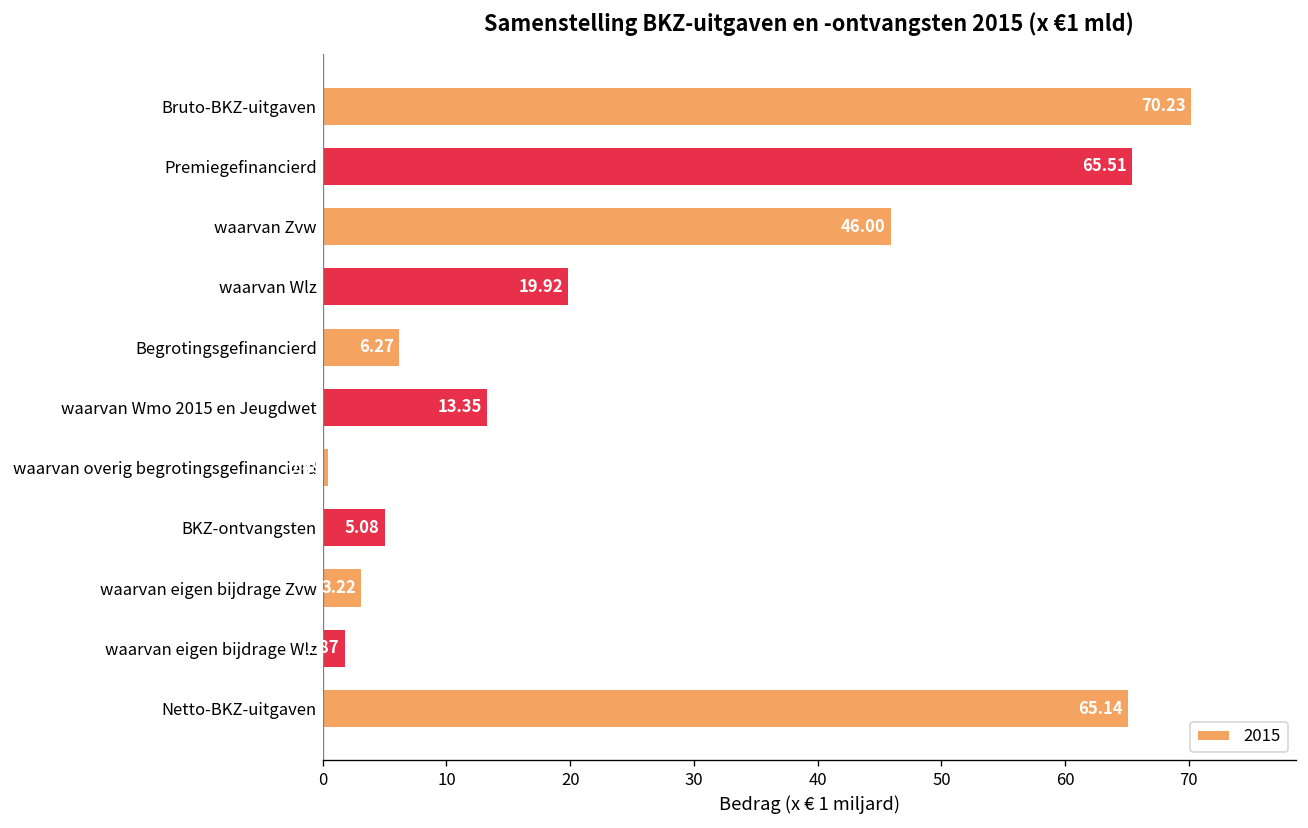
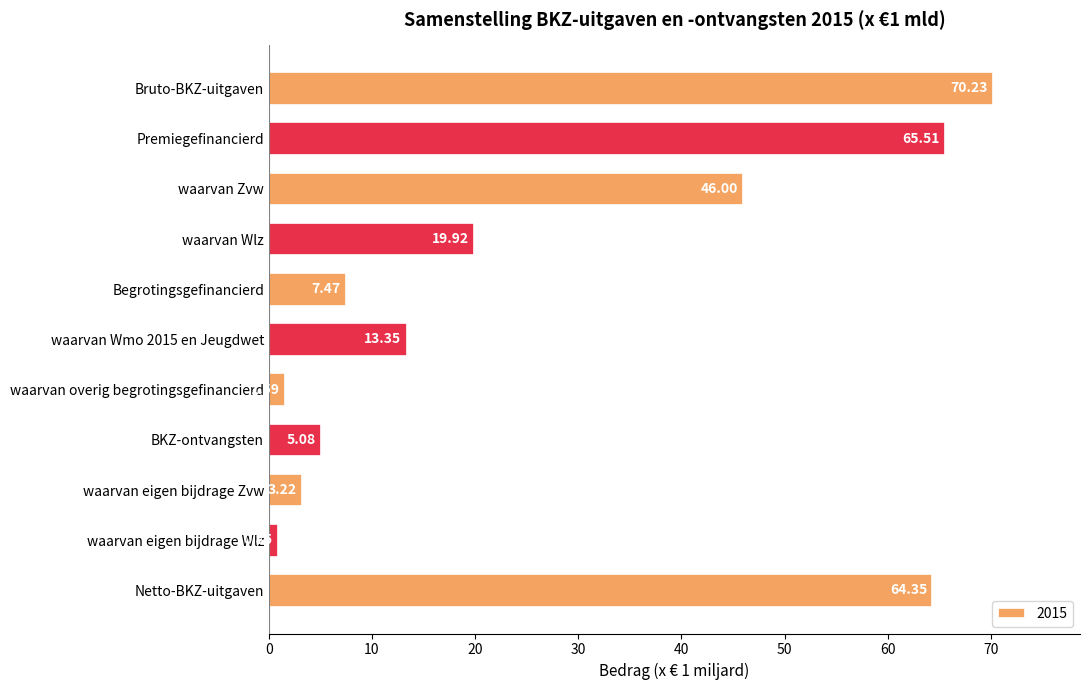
Begrotingsgefinancierd: 6.27 -> 7.47
waarvan overig begrotingsgefinancierd: 0.5 -> 1.6
waarvan eigen bijdrage Wlz: 1.9 -> 0.9
Netto-BKZ-uitgaven: 65.14 -> 64.35
